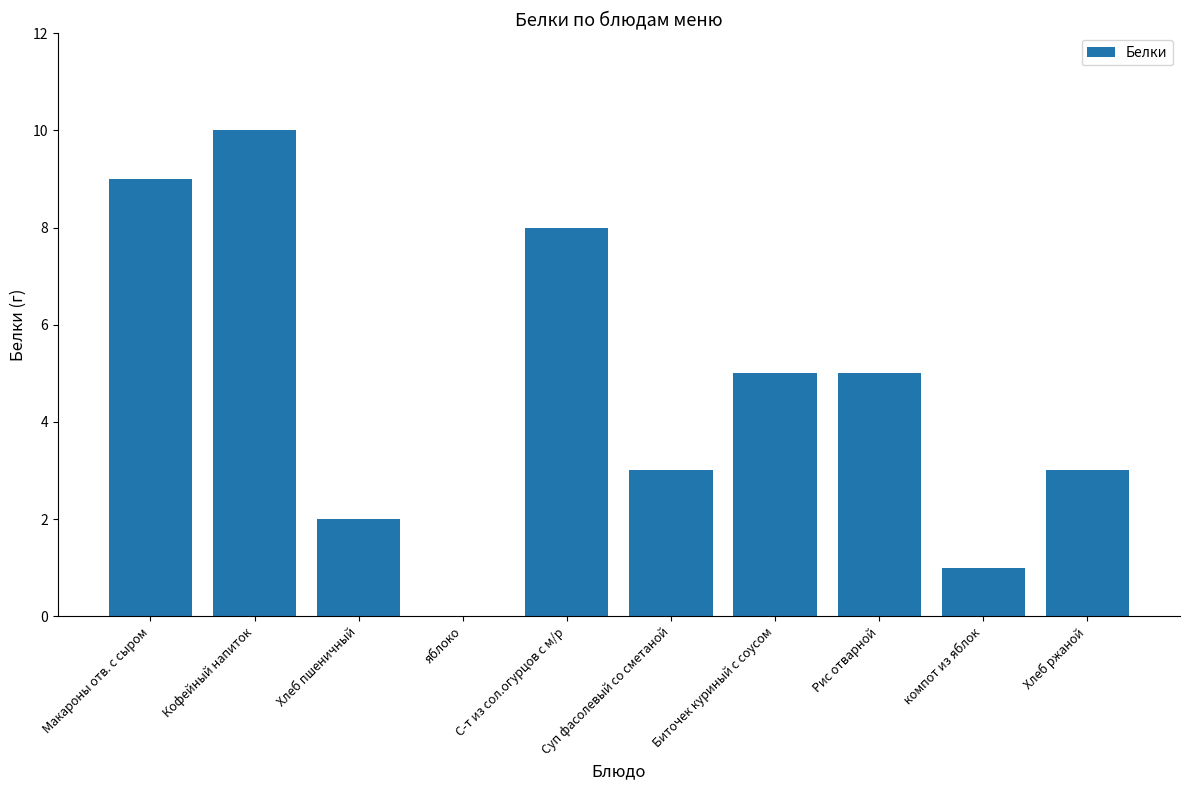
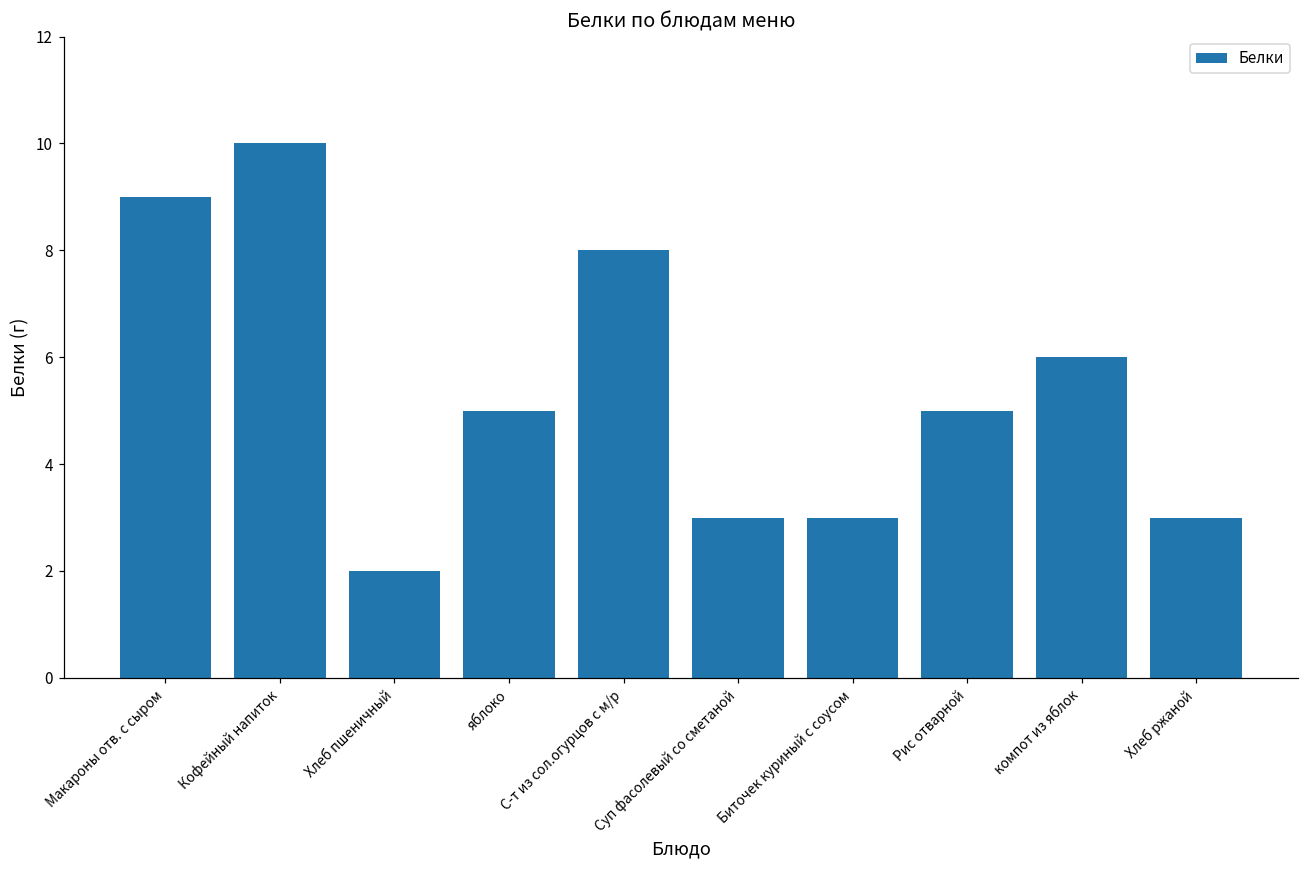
яблоко: 0 -> 5
Биточек куриный с соусом: 5 -> 3
компот из яблок: 1 -> 6
